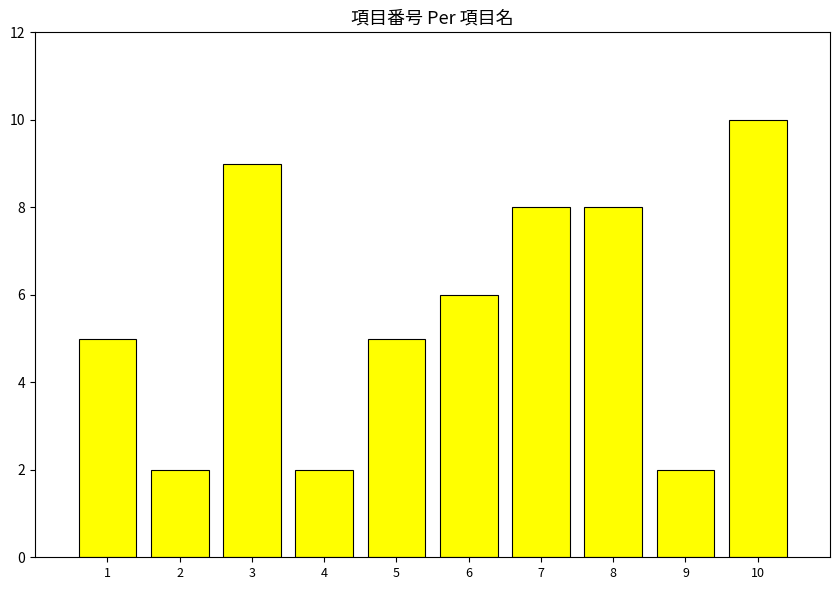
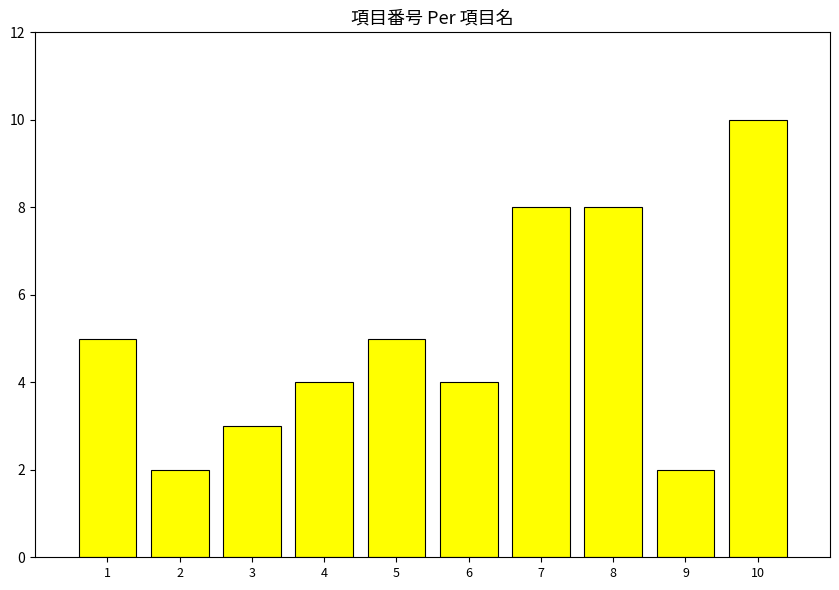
3: 9 -> 3
4: 2 -> 4
6: 6 -> 4
